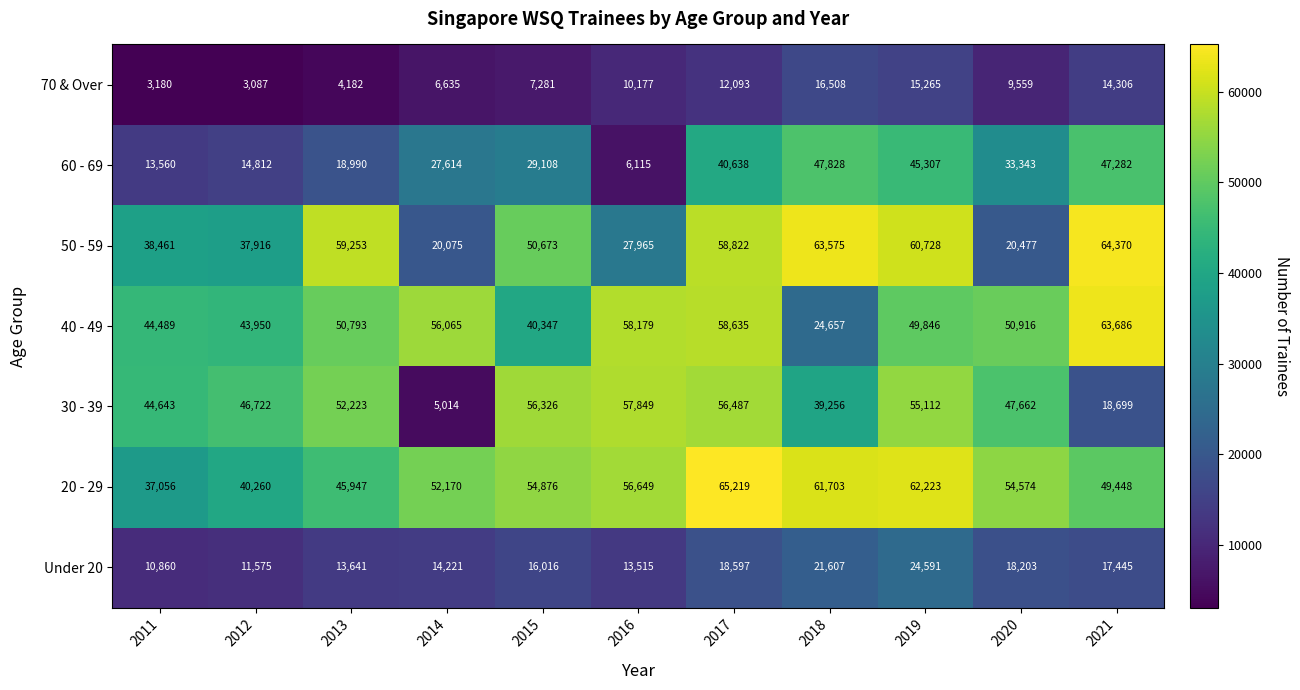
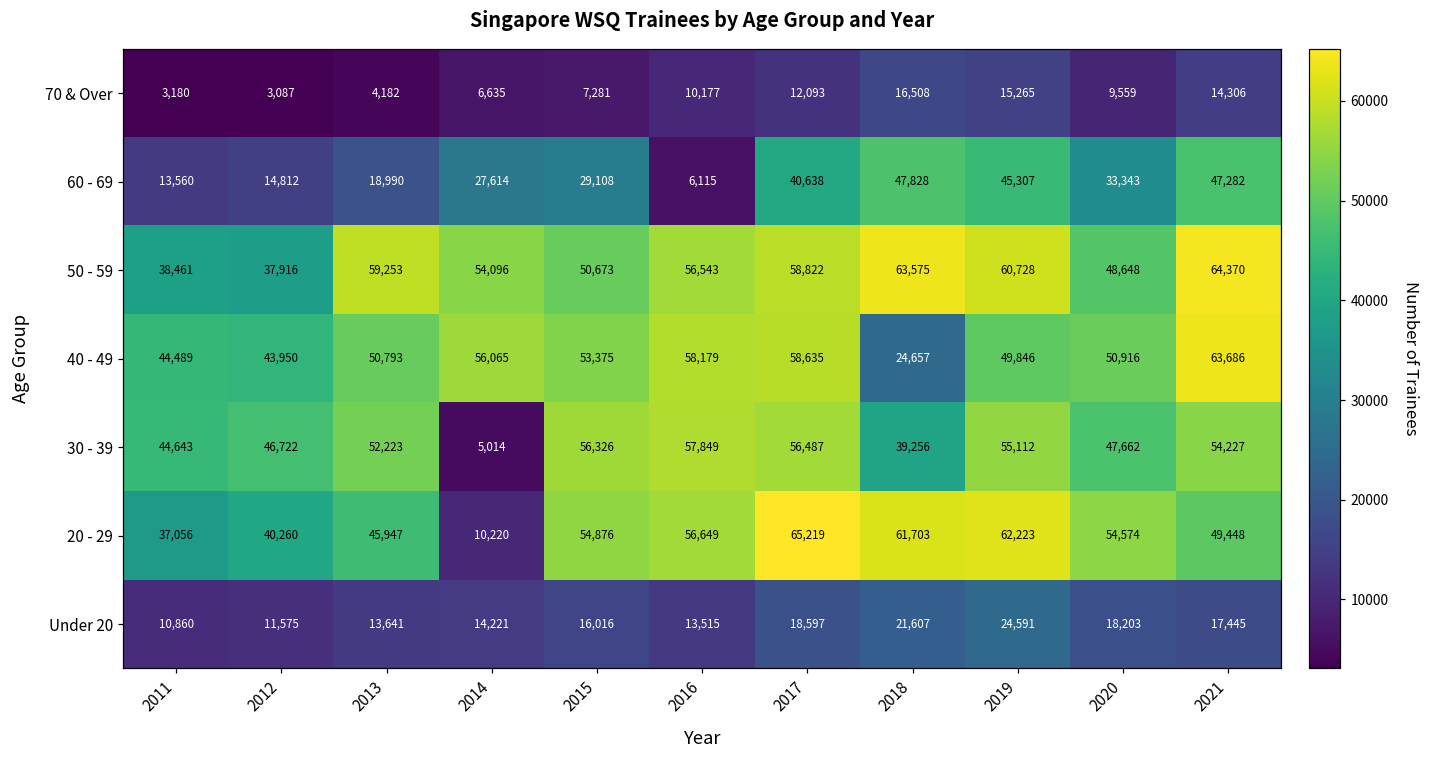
50 - 59, 2014: 20,075 -> 54,096
50 - 59, 2016: 27,965 -> 56,543
50 - 59, 2020: 20,477 -> 48,648
40 - 49, 2015: 40,347 -> 53,375
30 - 39, 2021: 18,699 -> 54,227
20 - 29, 2014: 52,170 -> 10,220
